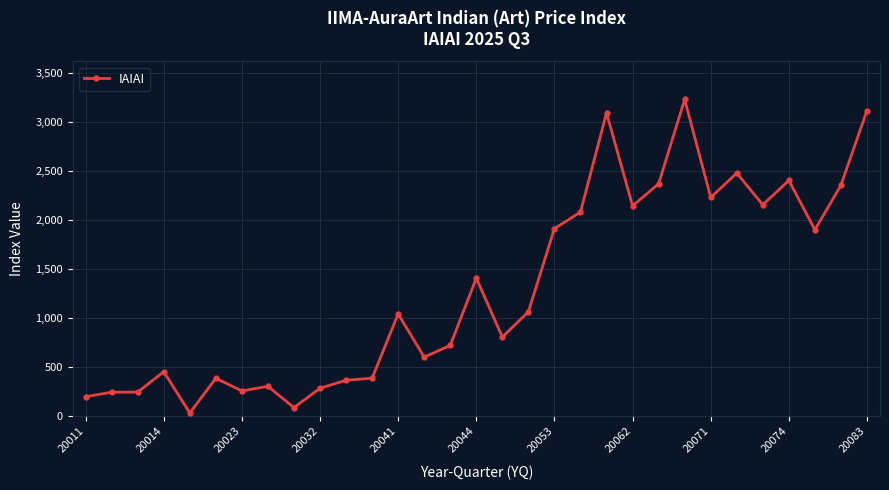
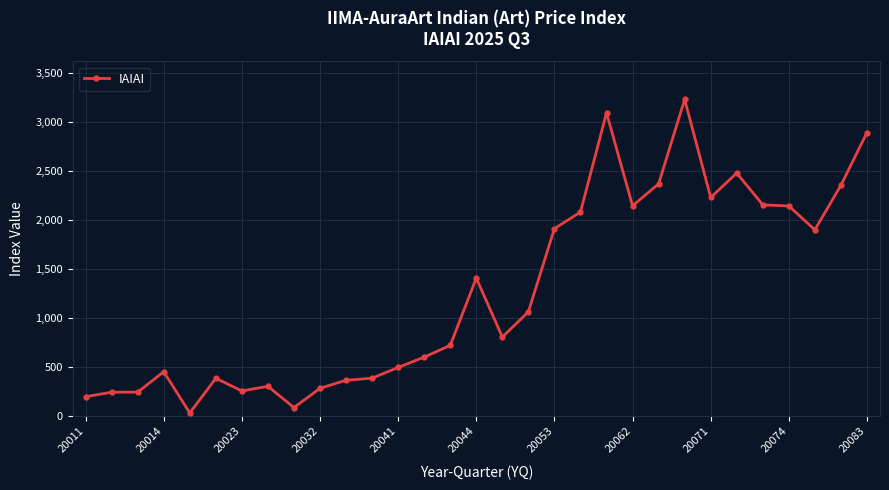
20041: 1,000 -> 500
20074: 2,400 -> 2,100
20083: 3,100 -> 2,900
